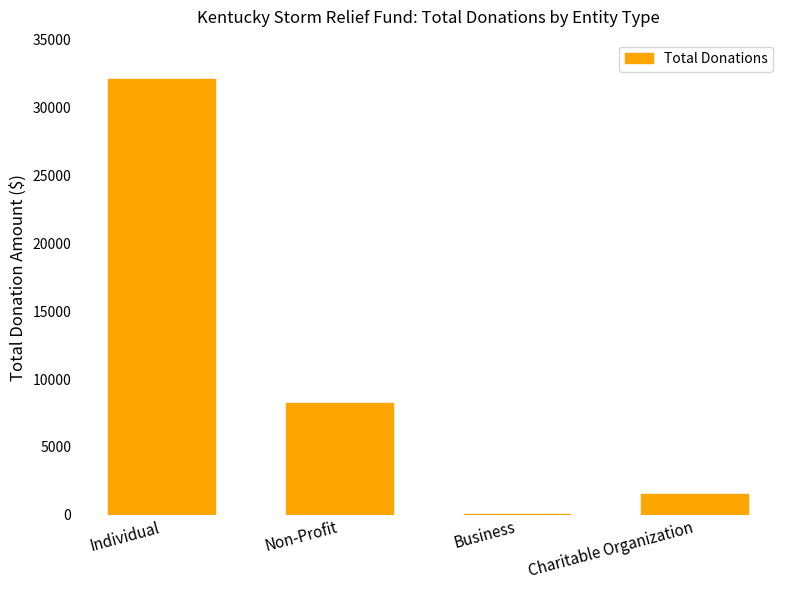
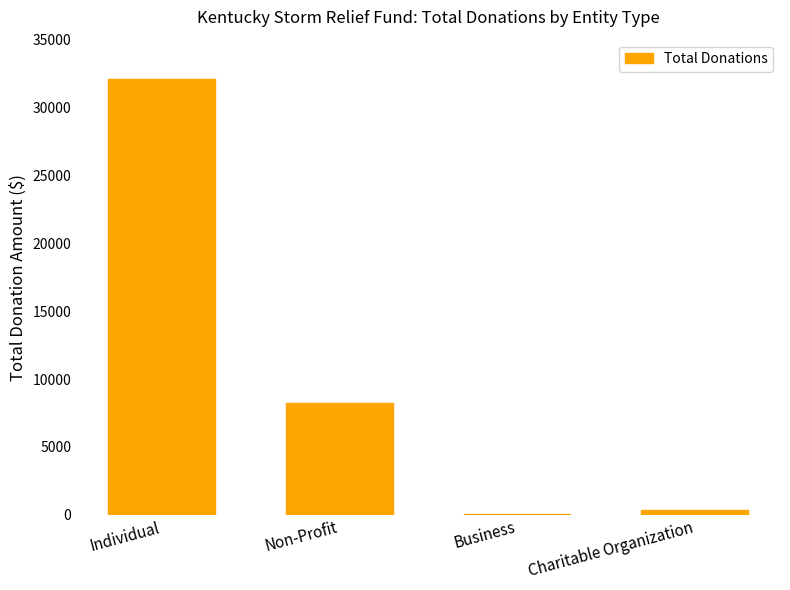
Charitable Organization: 1500 -> 400
